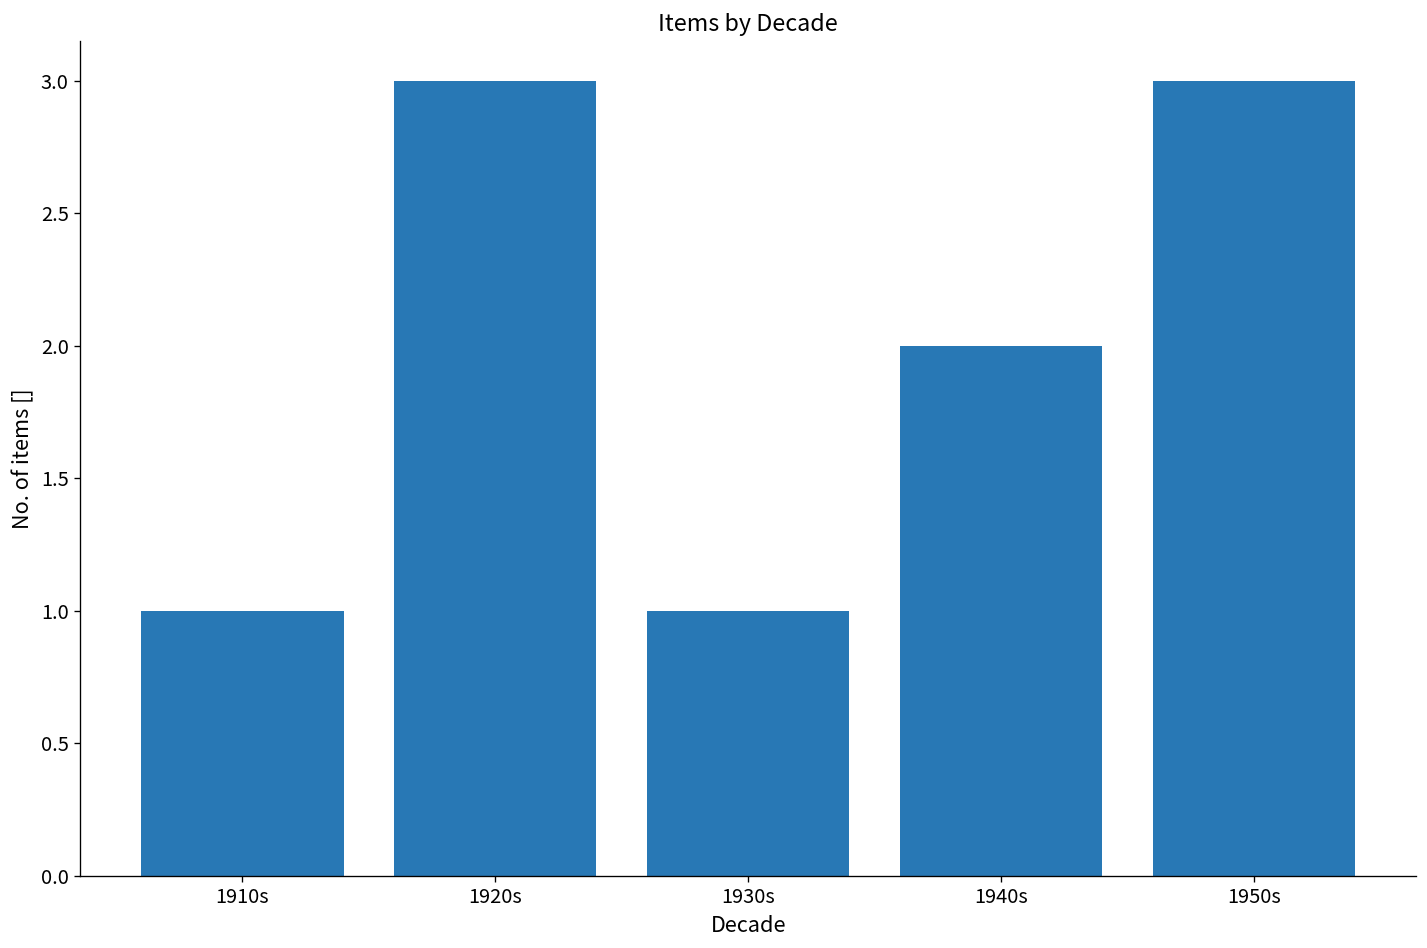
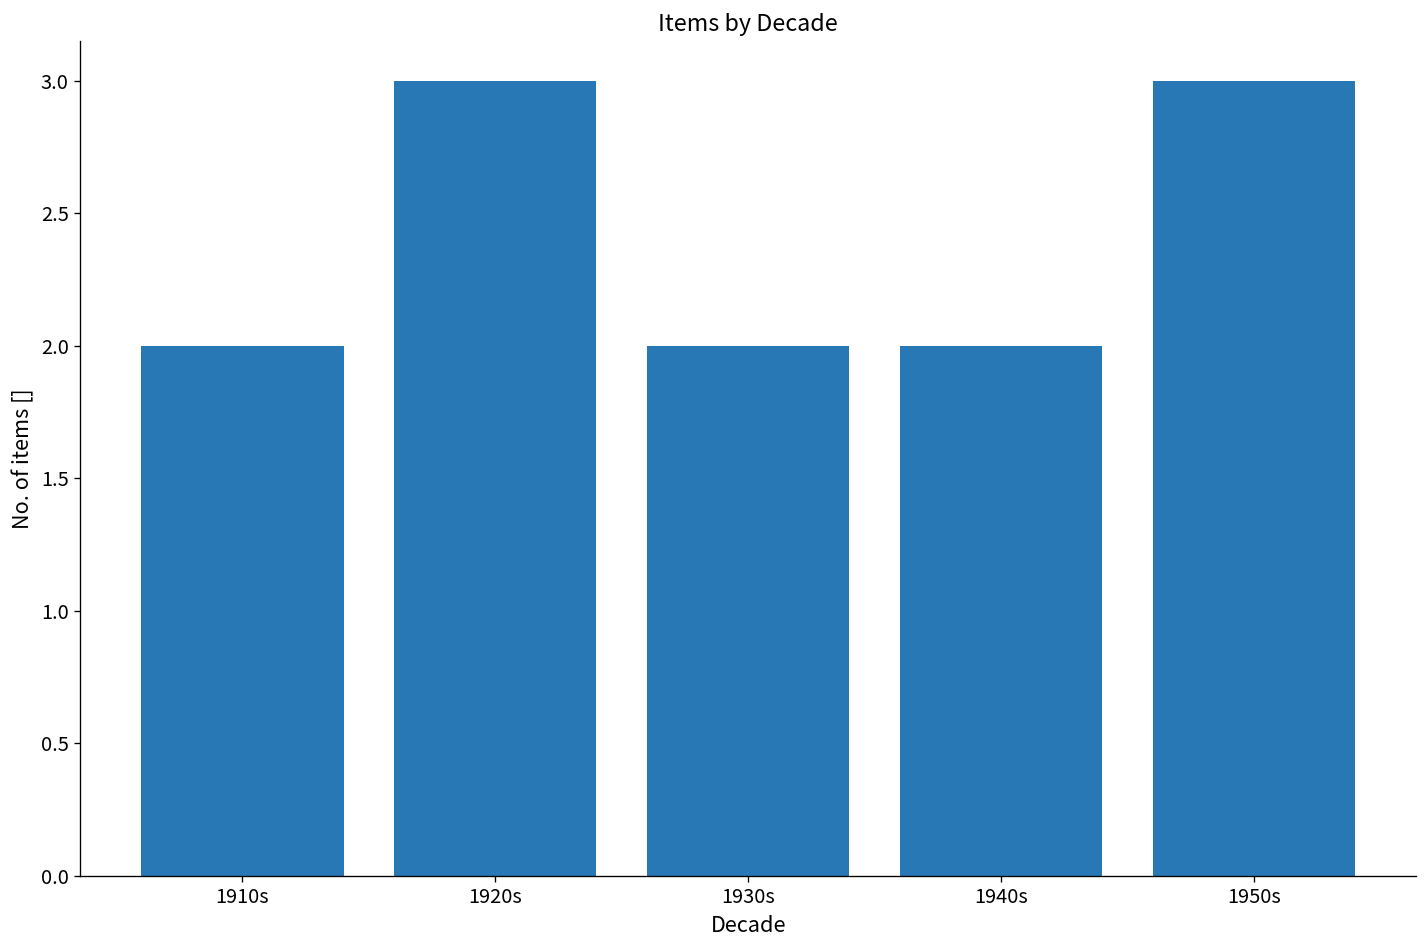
1910s: 1 -> 2
1930s: 1 -> 2
